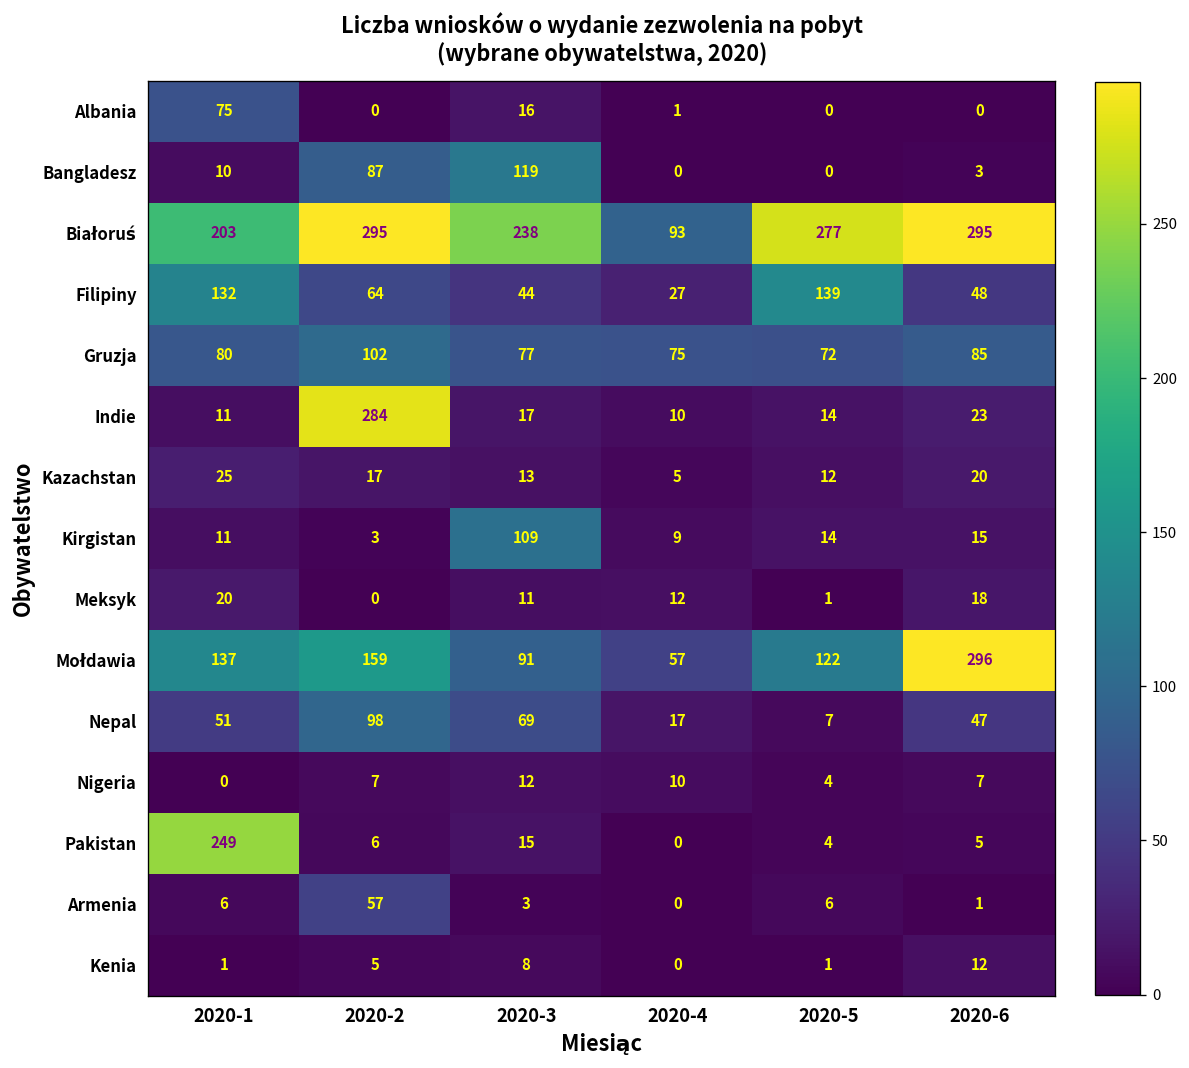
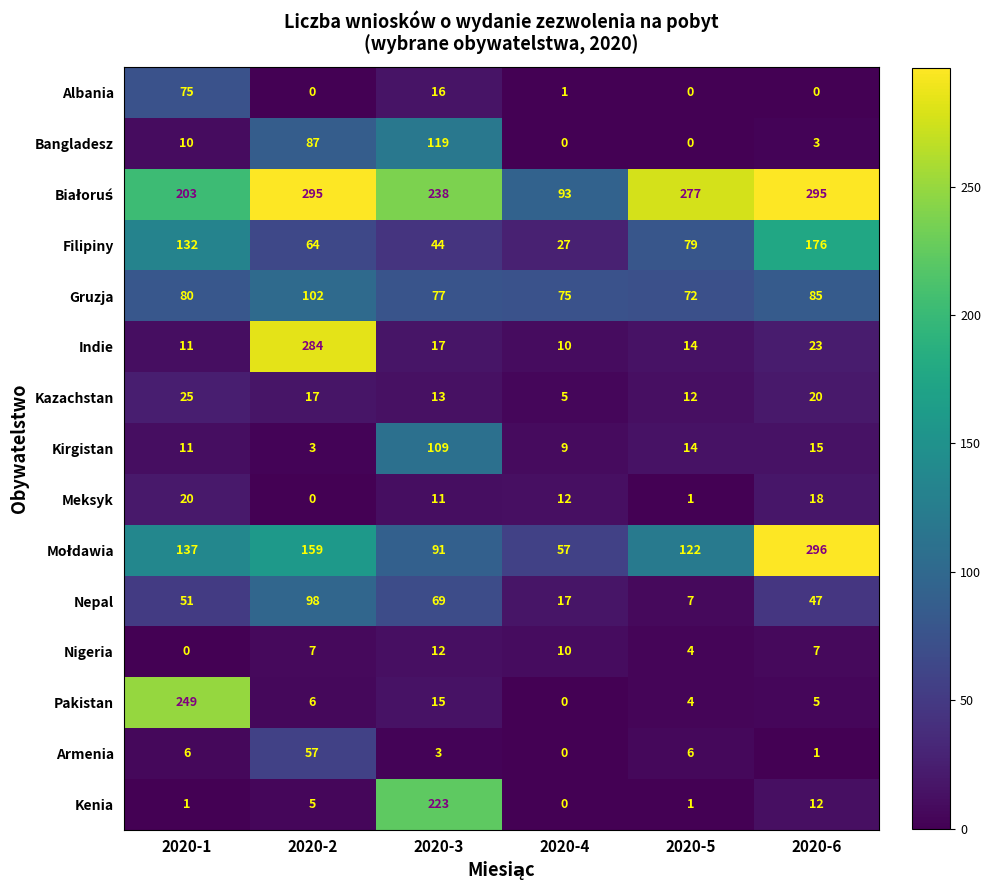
Filipiny, 2020-5: 139 -> 79
Filipiny, 2020-6: 48 -> 176
Kenia, 2020-3: 8 -> 223
